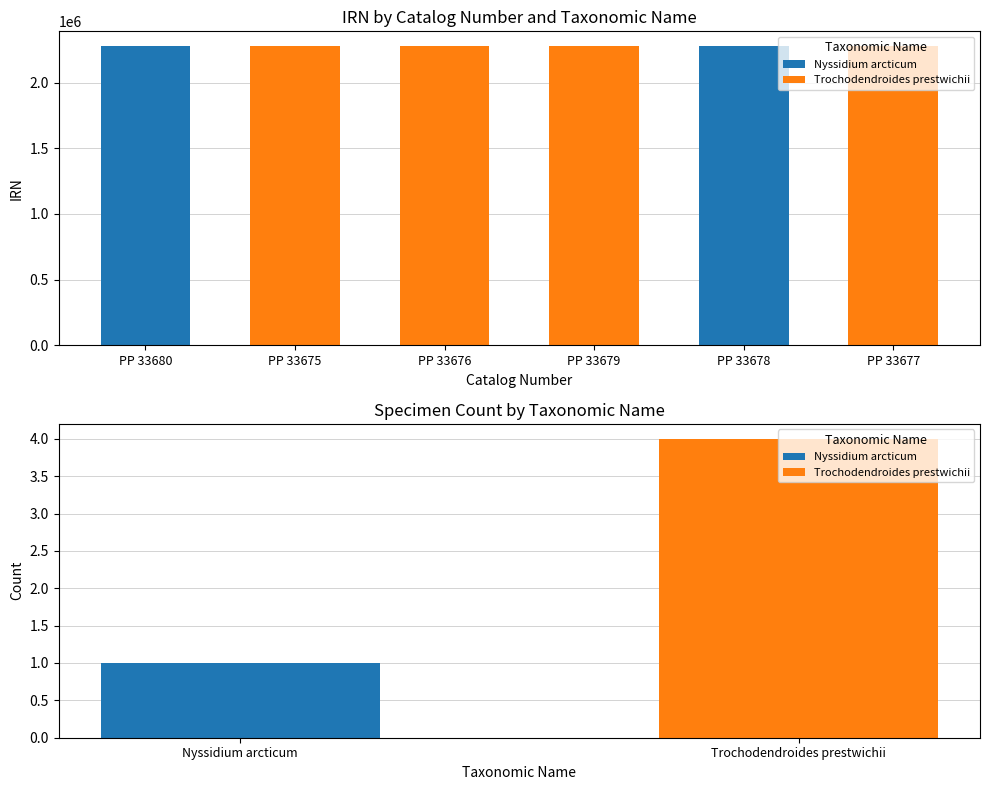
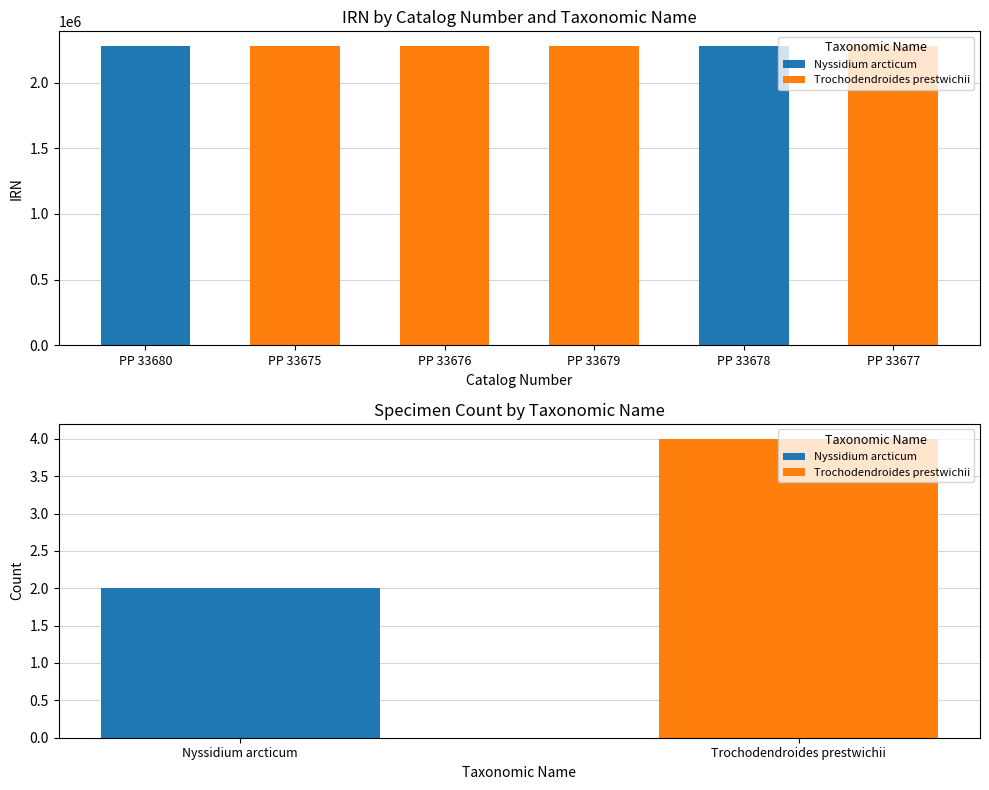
Specimen Count by Taxonomic Name, Nyssidium arcticum: 1 -> 2
